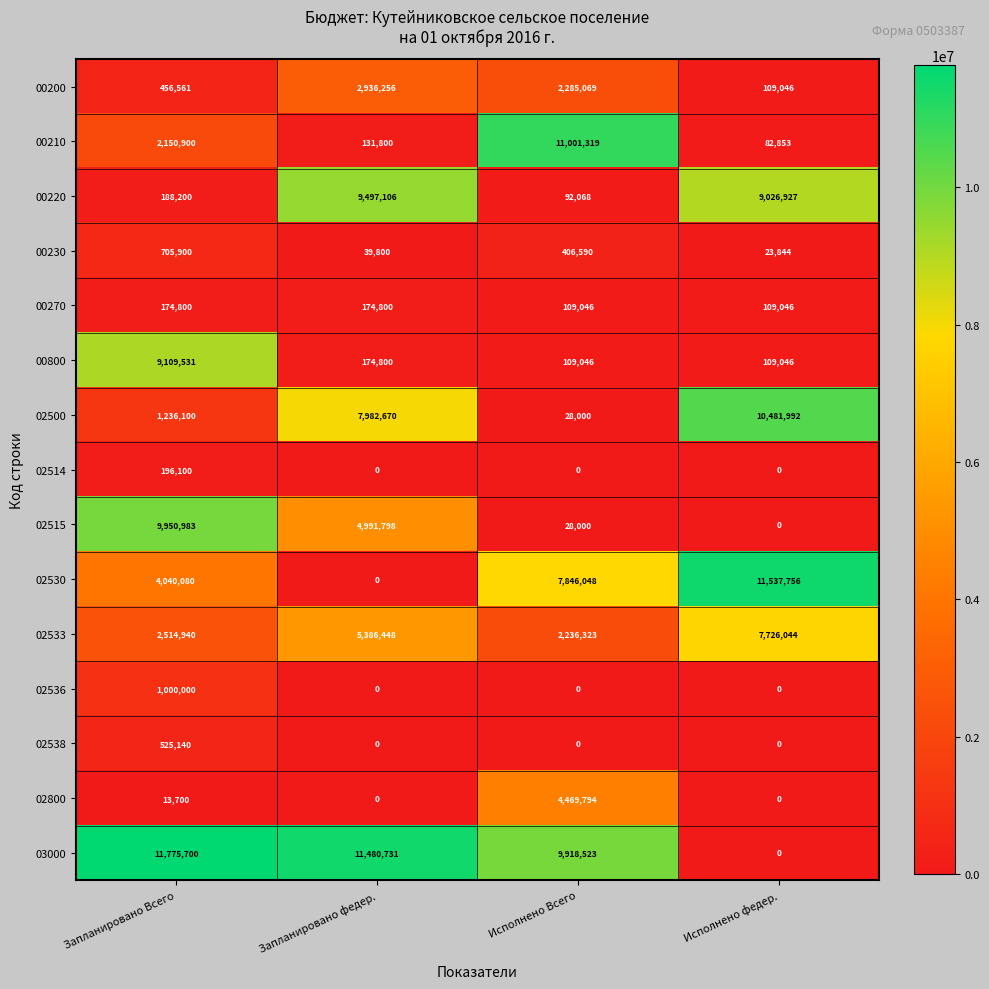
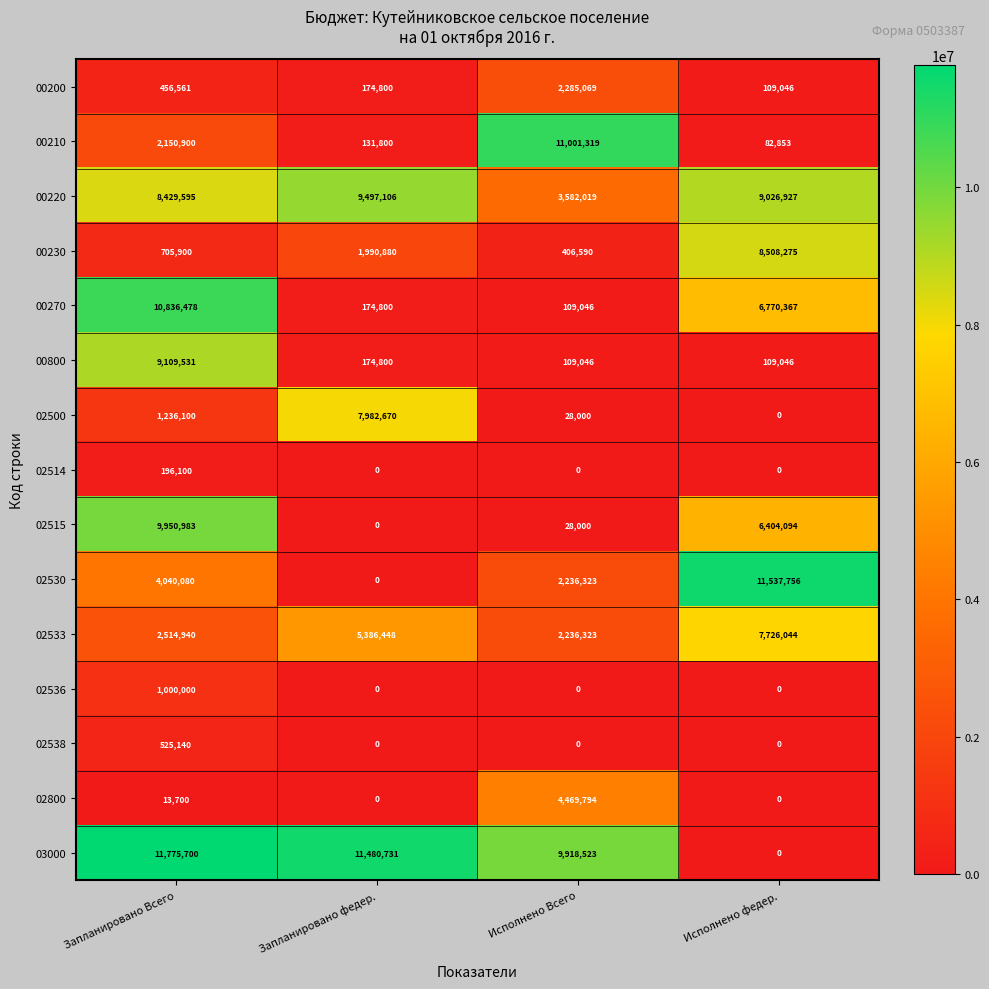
00200, Запланировано федер.: 2,936,256 -> 174,800
00220, Запланировано Всего: 188,200 -> 8,429,595
00220, Исполнено Всего: 92,068 -> 3,582,019
00230, Запланировано федер.: 39,800 -> 1,990,880
00230, Исполнено федер.: 23,844 -> 8,508,275
00270, Запланировано Всего: 174,800 -> 10,836,478
00270, Исполнено федер.: 109,046 -> 6,770,367
02500, Исполнено федер.: 10,481,992 -> 0
02515, Запланировано федер.: 4,991,798 -> 0
02515, Исполнено федер.: 0 -> 6,404,094
02530, Исполнено Всего: 7,846,048 -> 2,236,323
